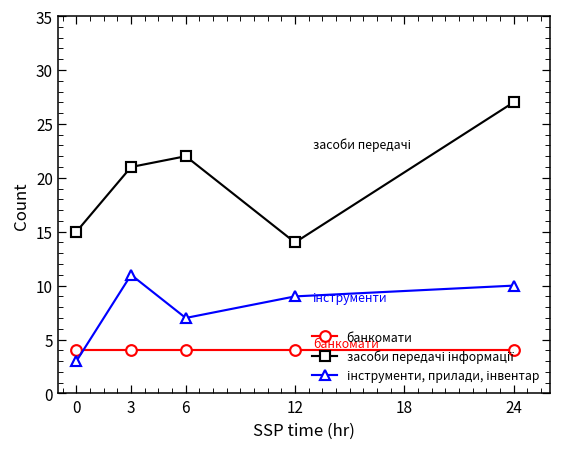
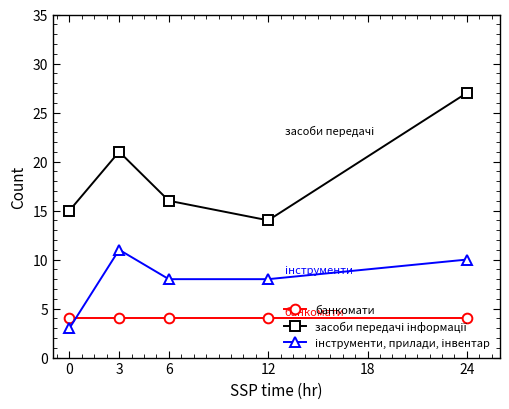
засоби передачі інформації, 6: 22 -> 16
інструменти, прилади, інвентар, 6: 7 -> 8
інструменти, прилади, інвентар, 12: 9 -> 8
